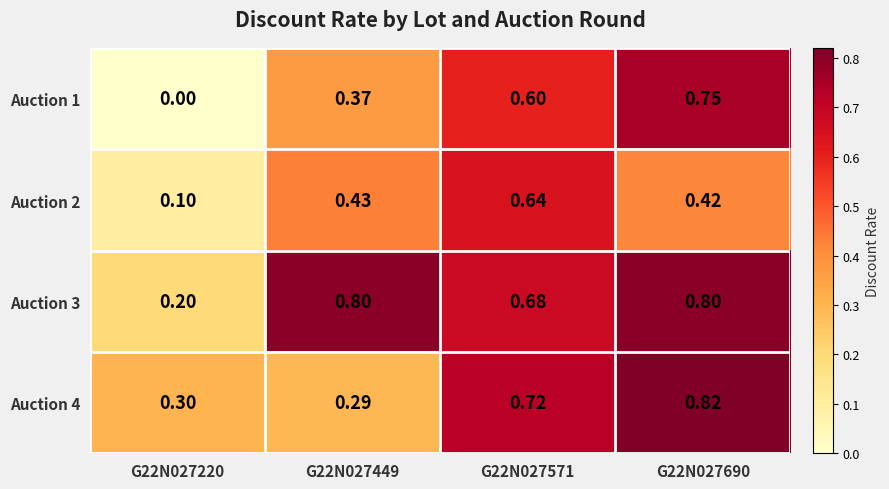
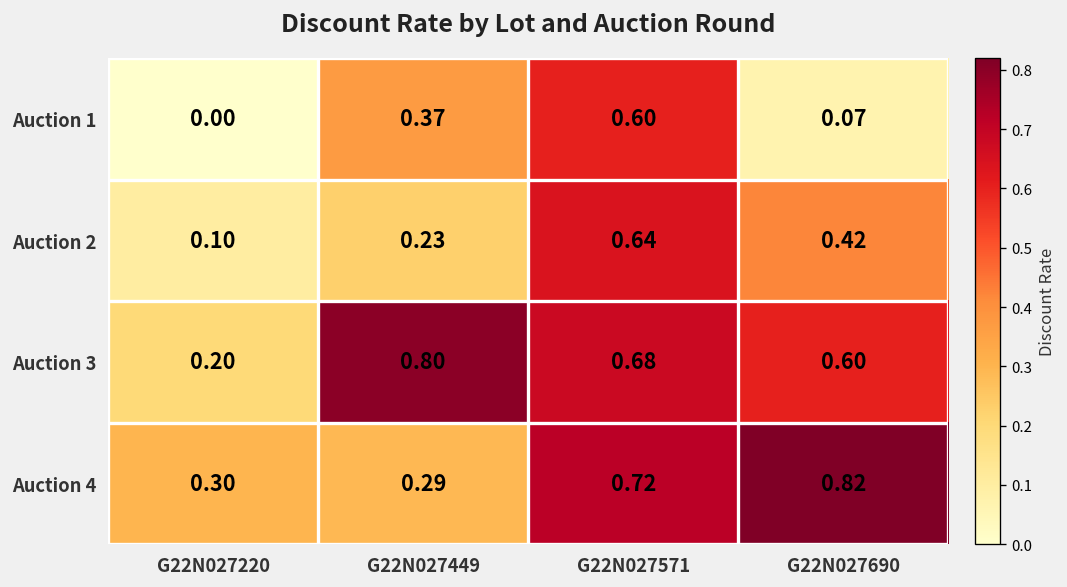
Auction 1, G22N027690: 0.75 -> 0.07
Auction 2, G22N027449: 0.43 -> 0.23
Auction 3, G22N027690: 0.80 -> 0.60
